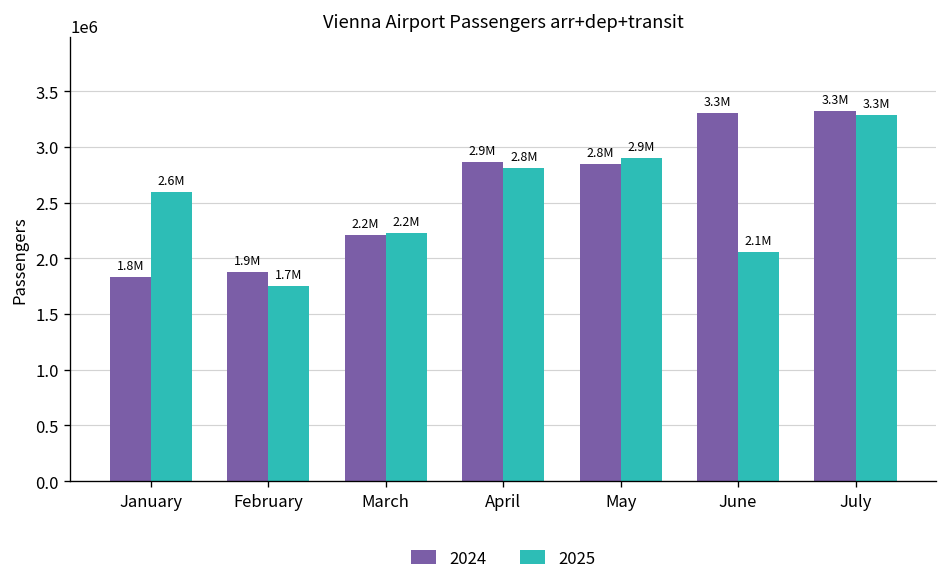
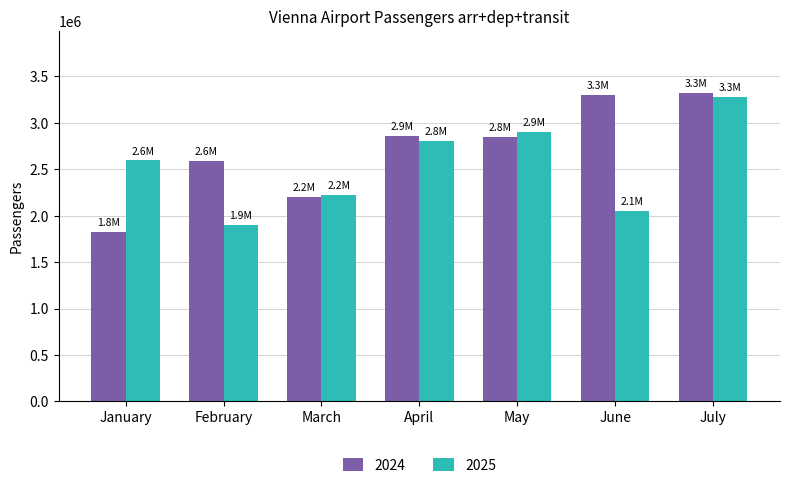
2024, February: 1.9M -> 2.6M
2025, February: 1.7M -> 1.9M
